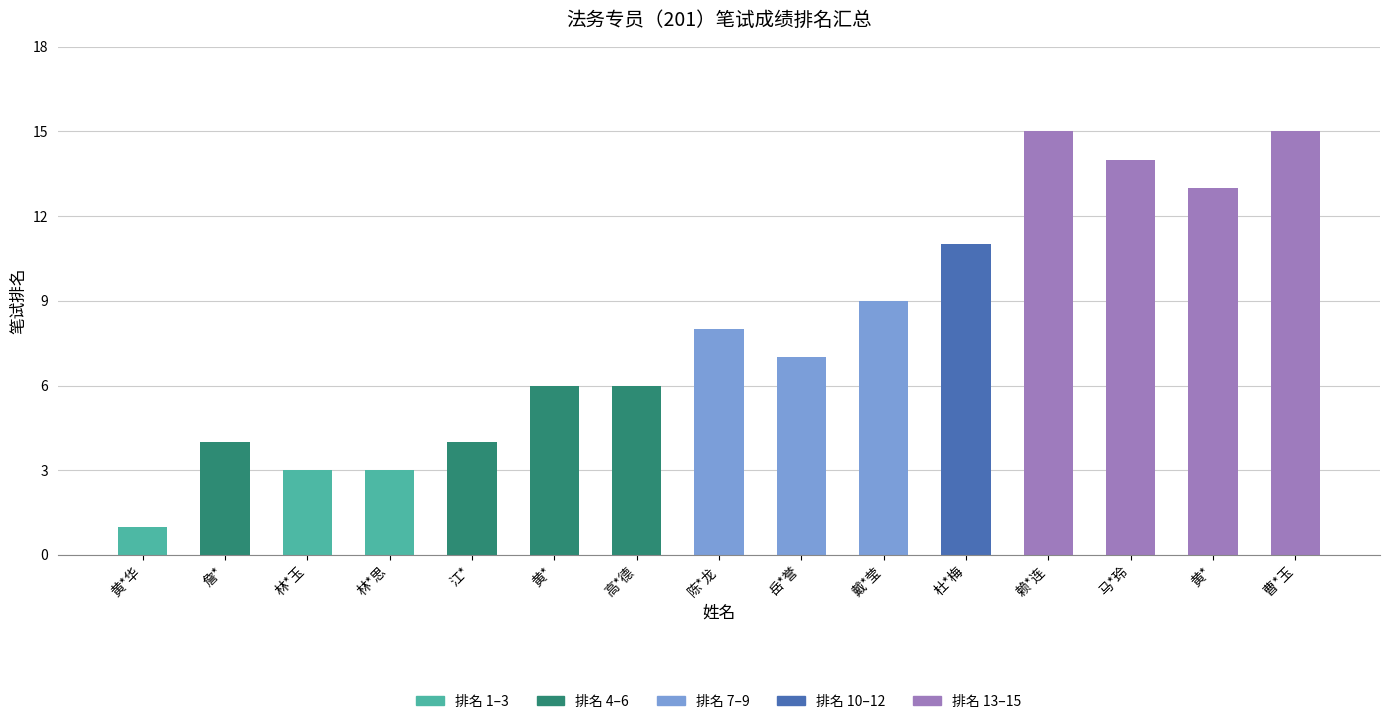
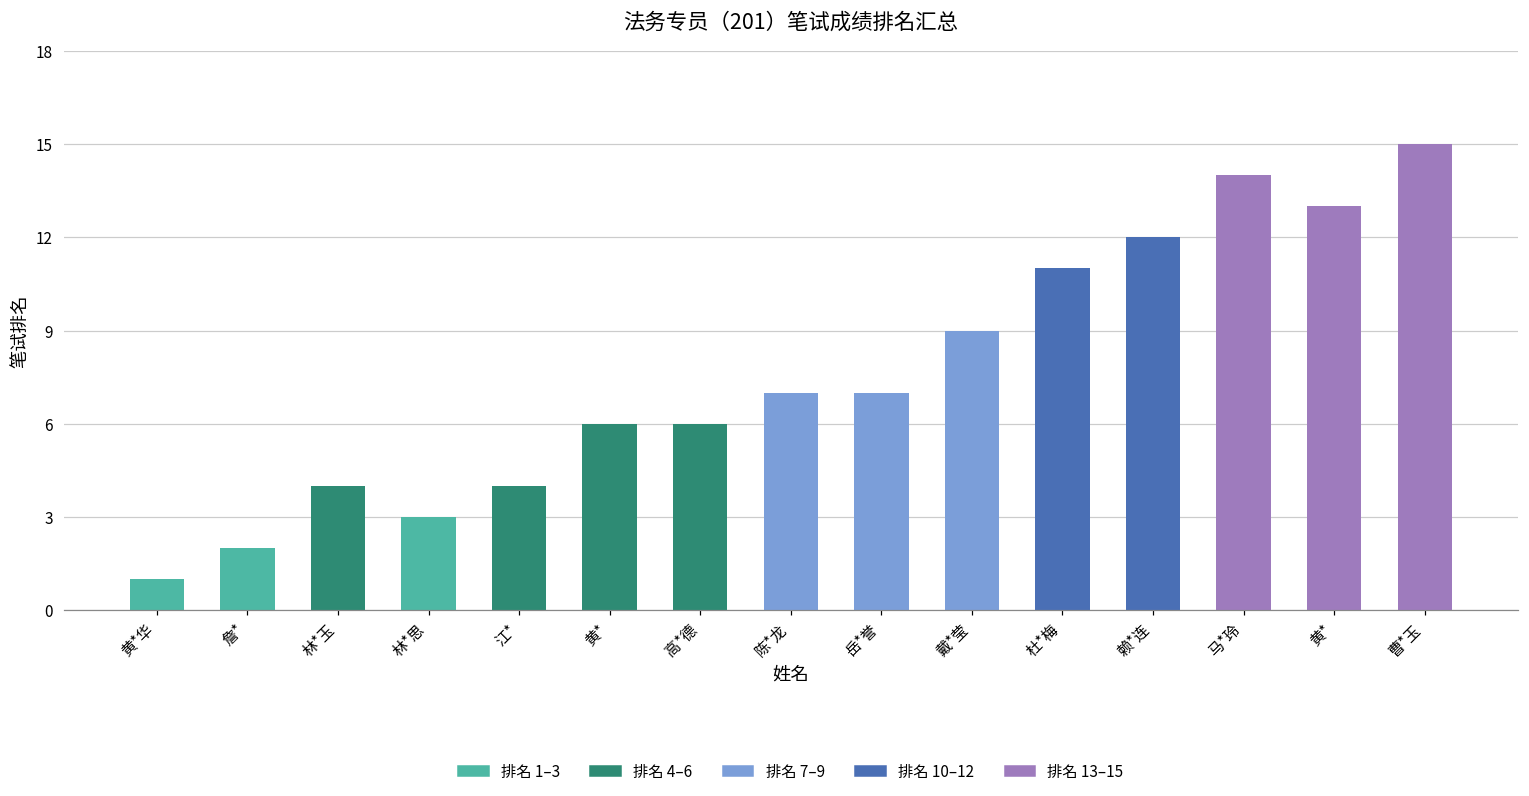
詹*: 4 -> 2
林*玉: 3 -> 4
陈*龙: 8 -> 7
赖*连: 15 -> 12
